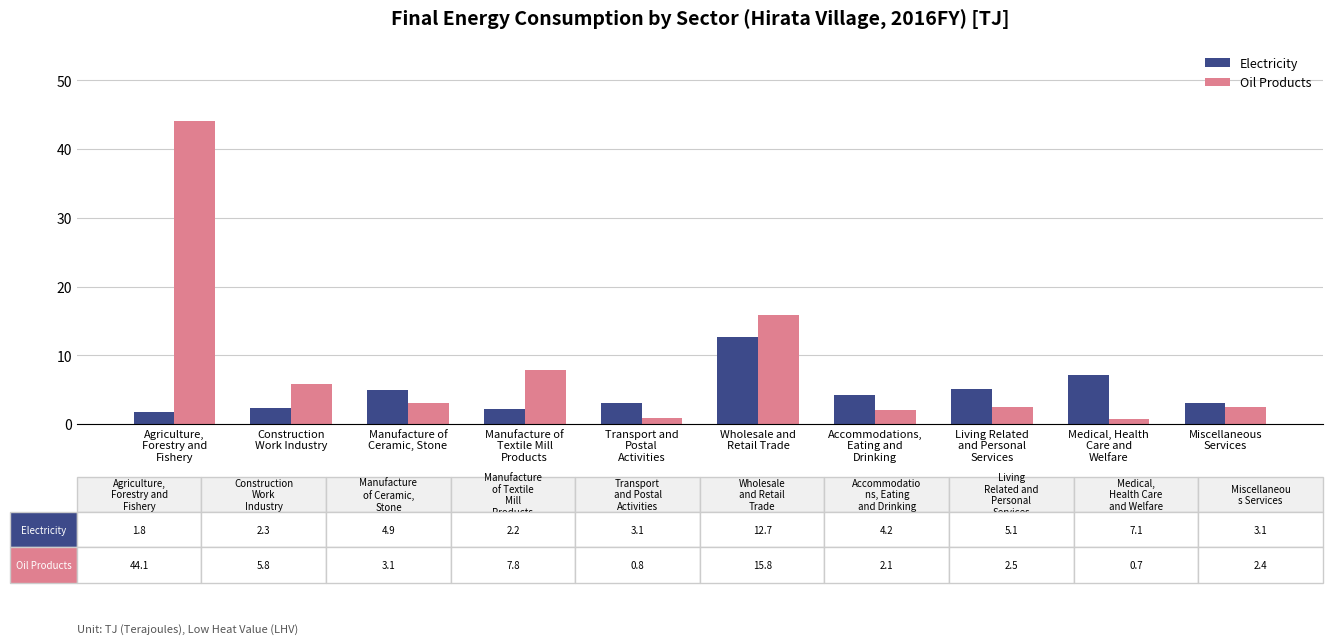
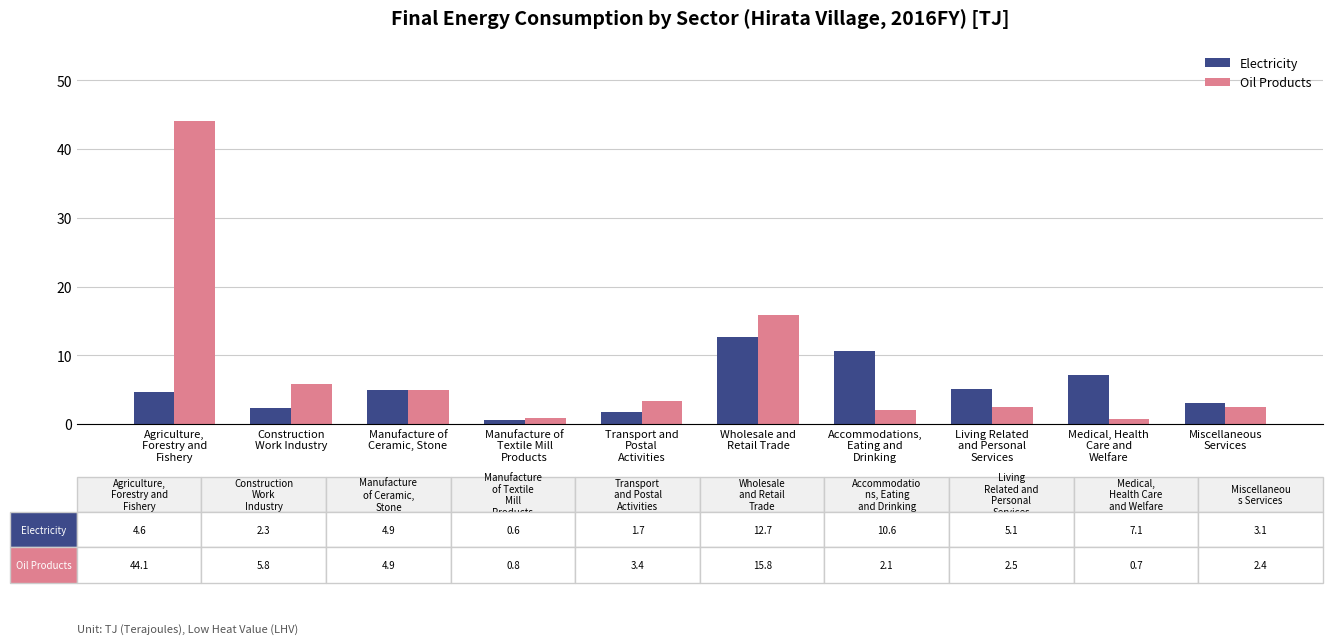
Electricity, Agriculture, Forestry and Fishery: 1.8 -> 4.6
Oil Products, Manufacture of Ceramic, Stone: 3.1 -> 4.9
Electricity, Manufacture of Textile Mill Products: 2.2 -> 0.6
Oil Products, Manufacture of Textile Mill Products: 7.8 -> 0.8
Electricity, Transport and Postal Activities: 3.1 -> 1.7
Oil Products, Transport and Postal Activities: 0.8 -> 3.4
Electricity, Accommodations, Eating and Drinking: 4.2 -> 10.6
